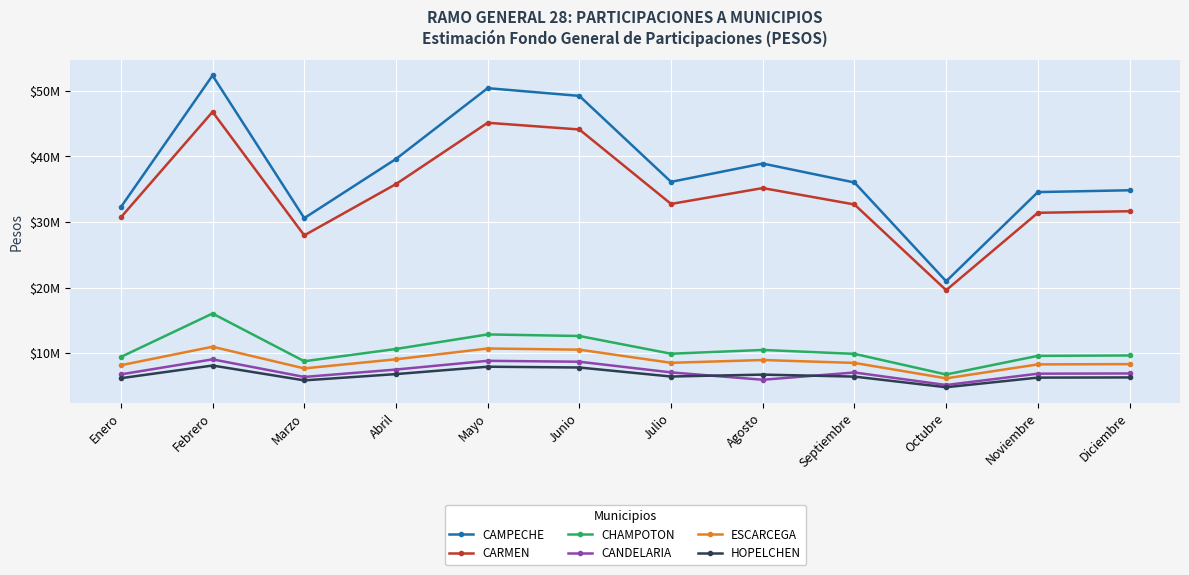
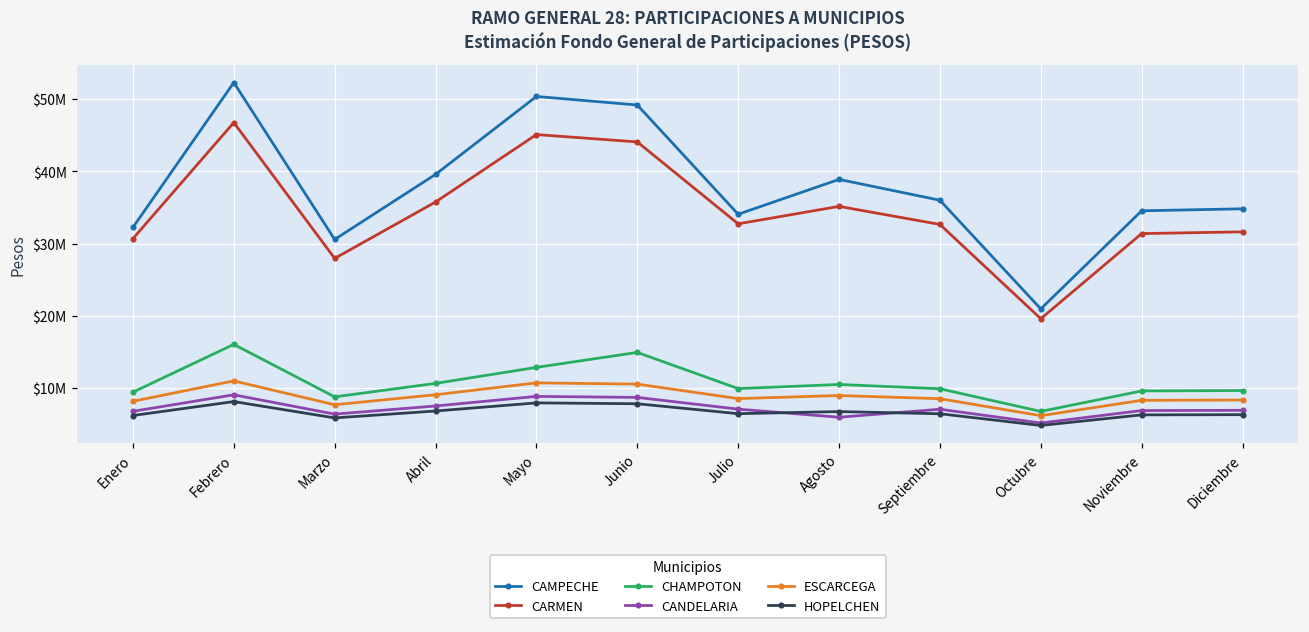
CHAMPOTON, Junio: $13000000 -> $15000000
CAMPECHE, Julio: $36000000 -> $34000000
